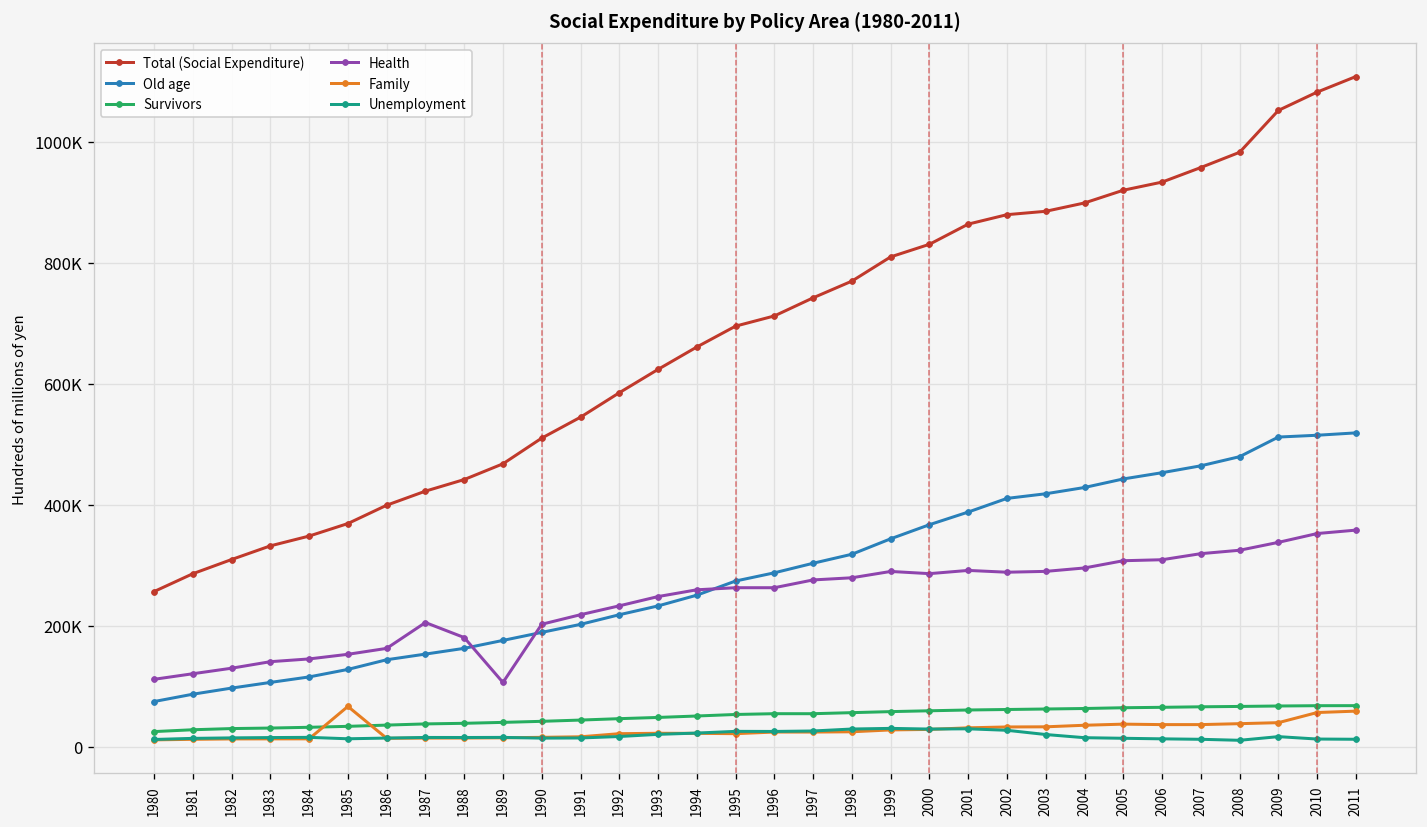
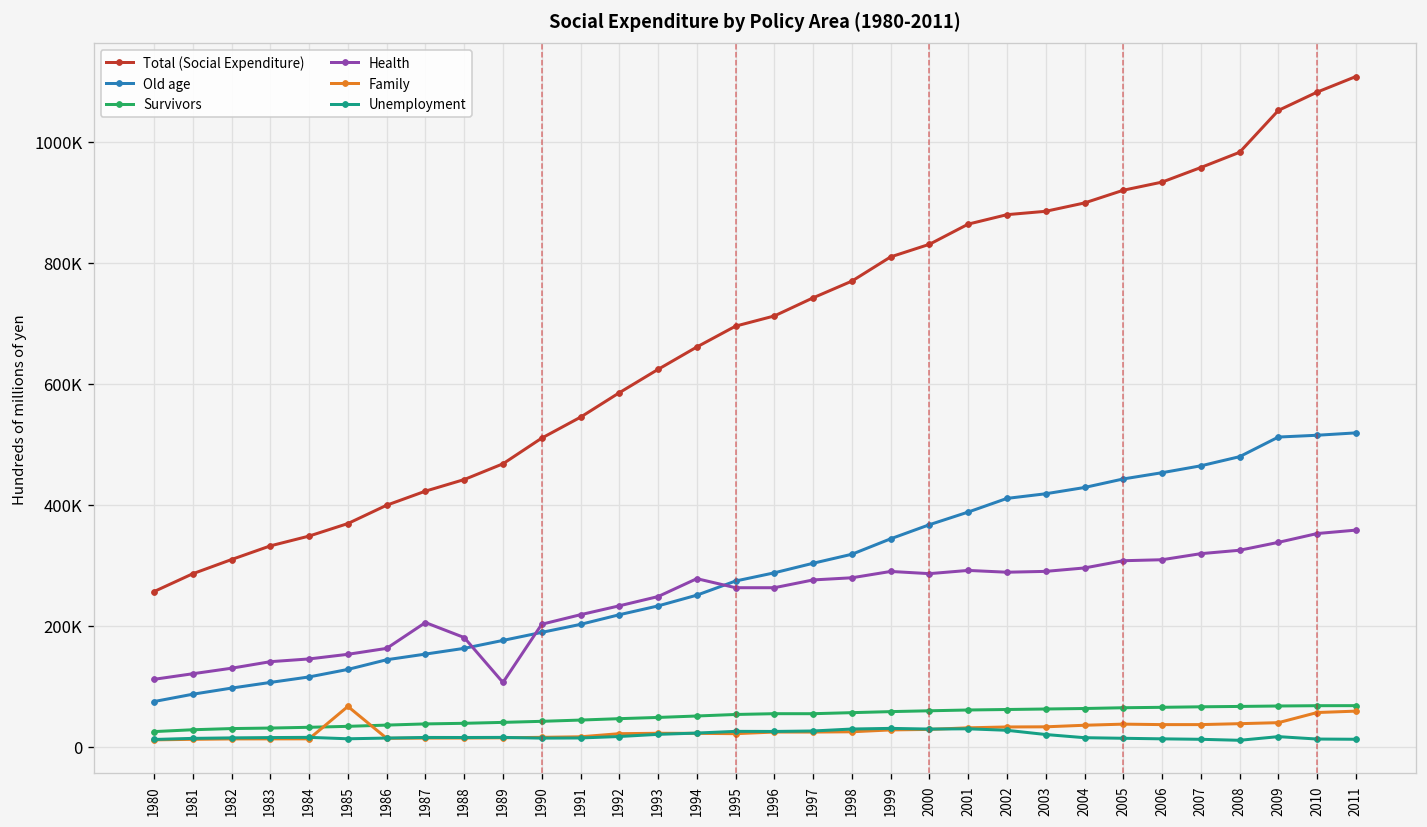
Health, 1994: 260000 -> 280000
